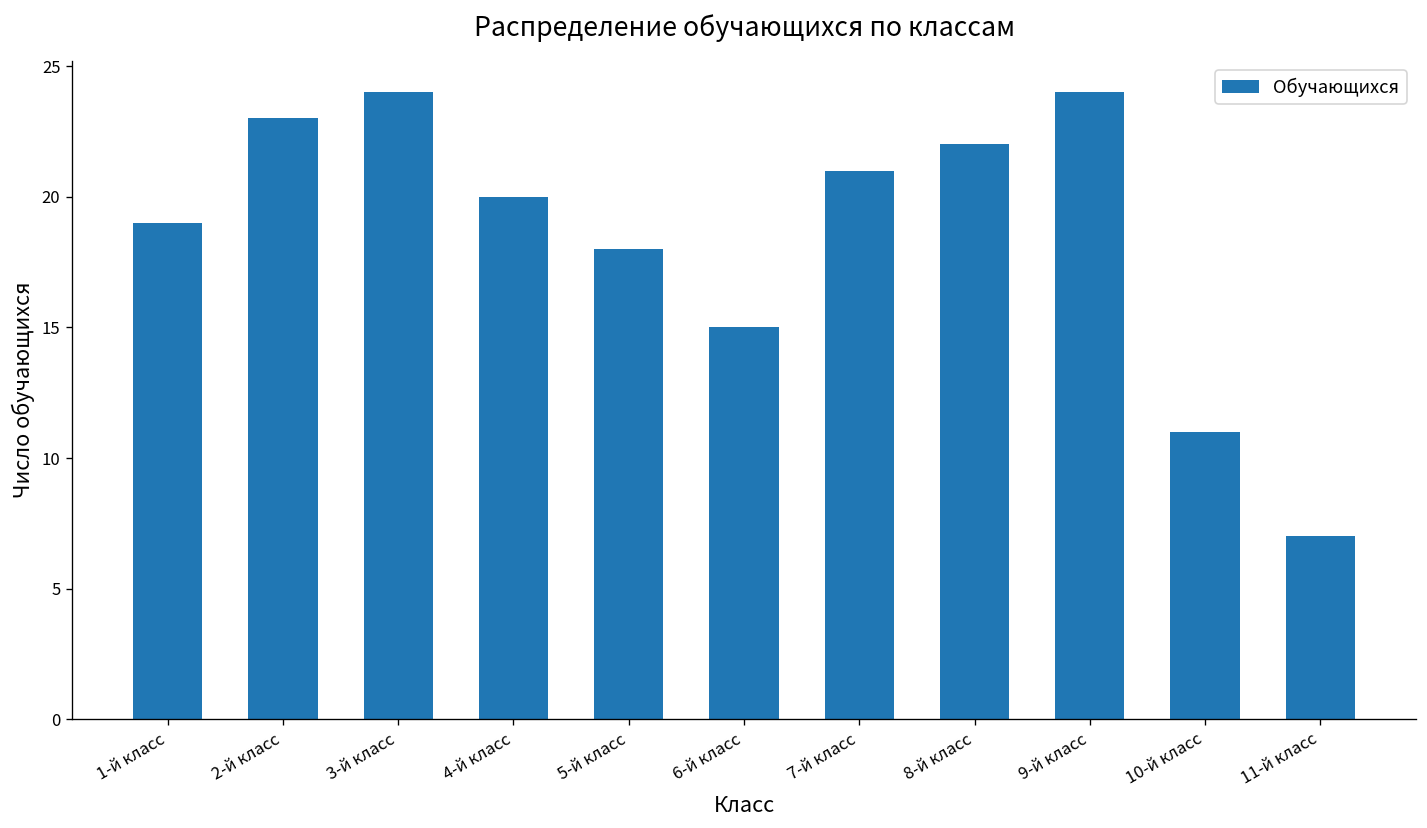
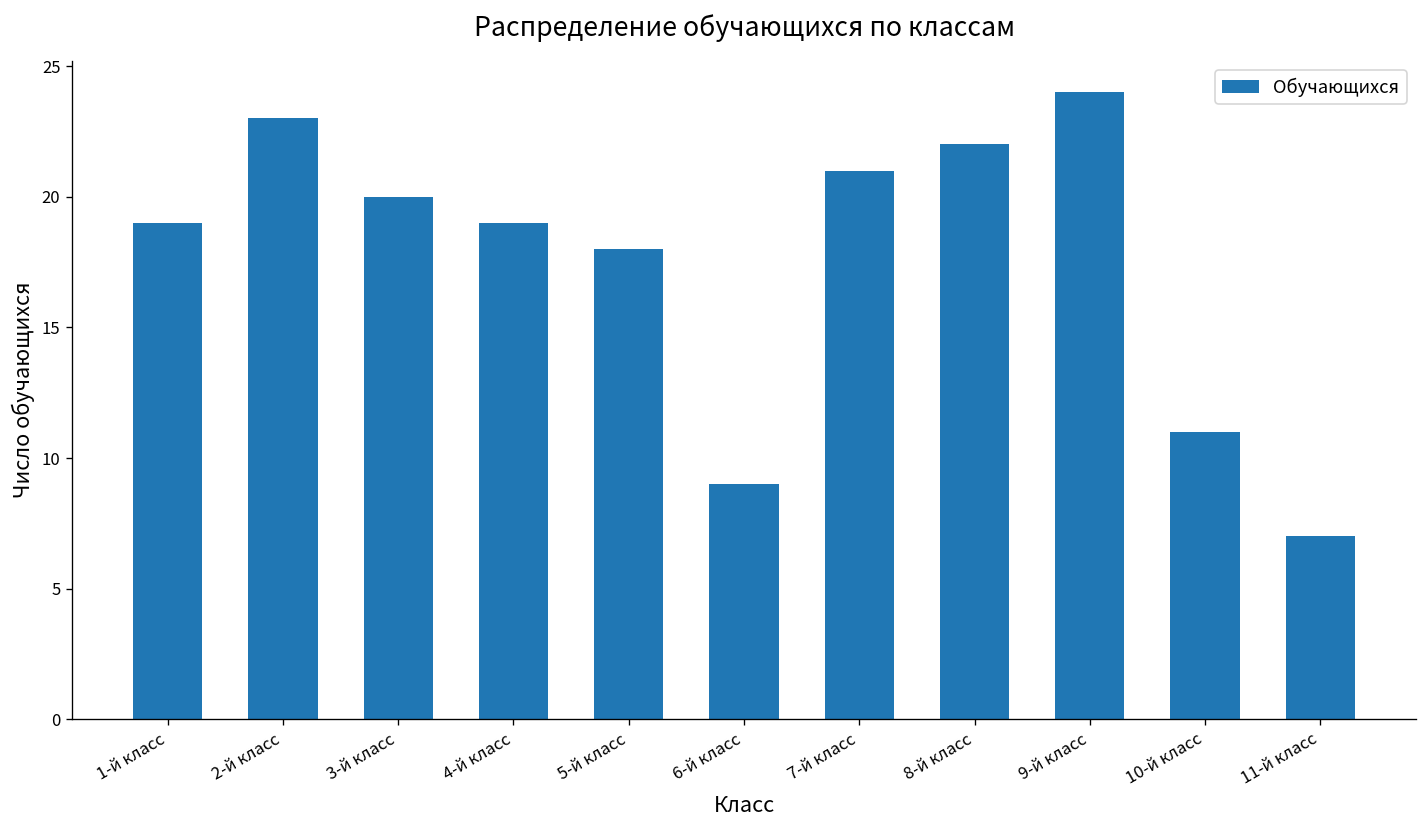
3-й класс: 24 -> 20
4-й класс: 20 -> 19
6-й класс: 15 -> 9
